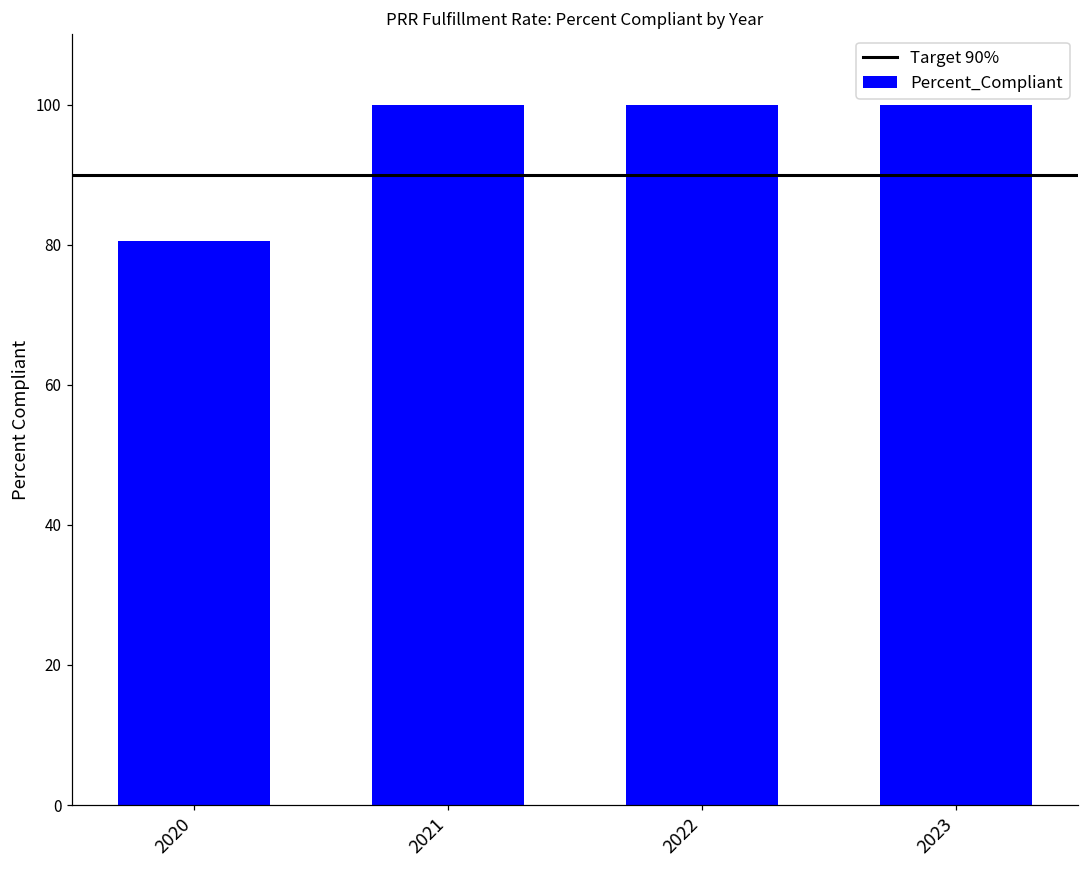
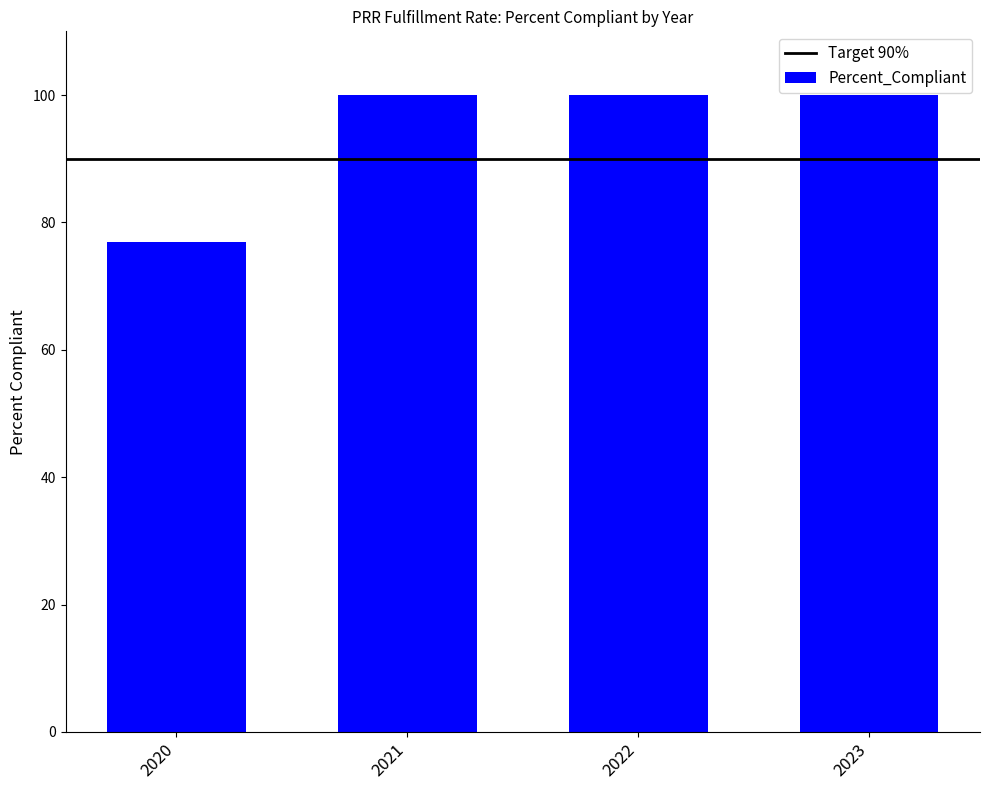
2020: 81 -> 77
